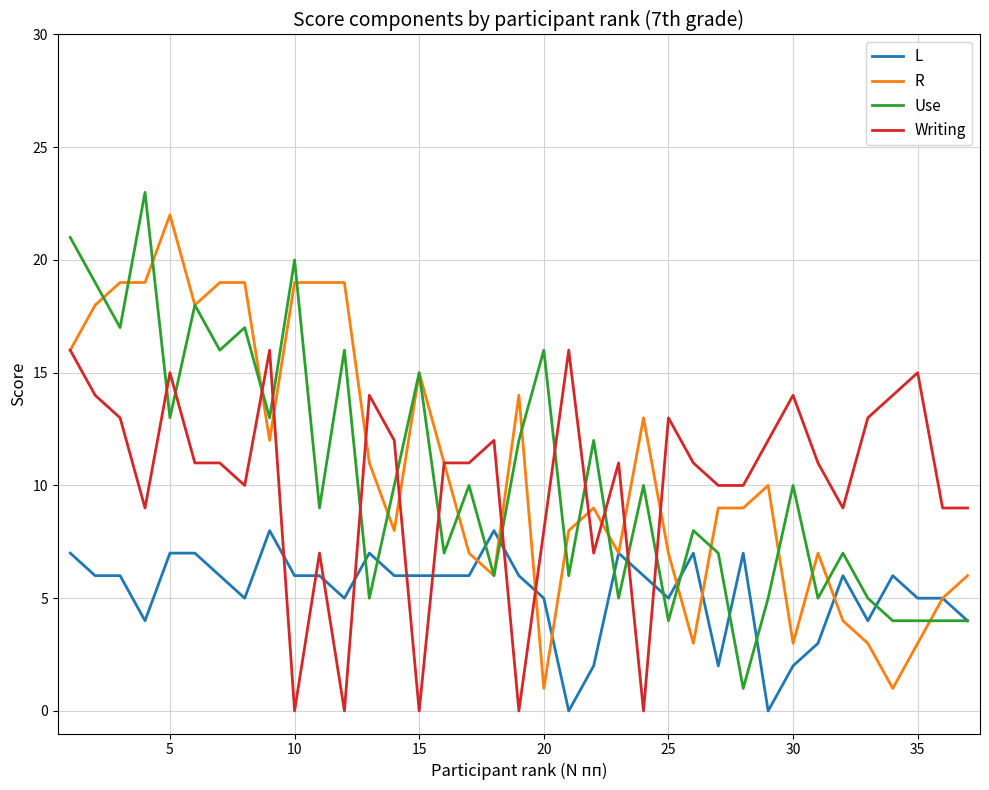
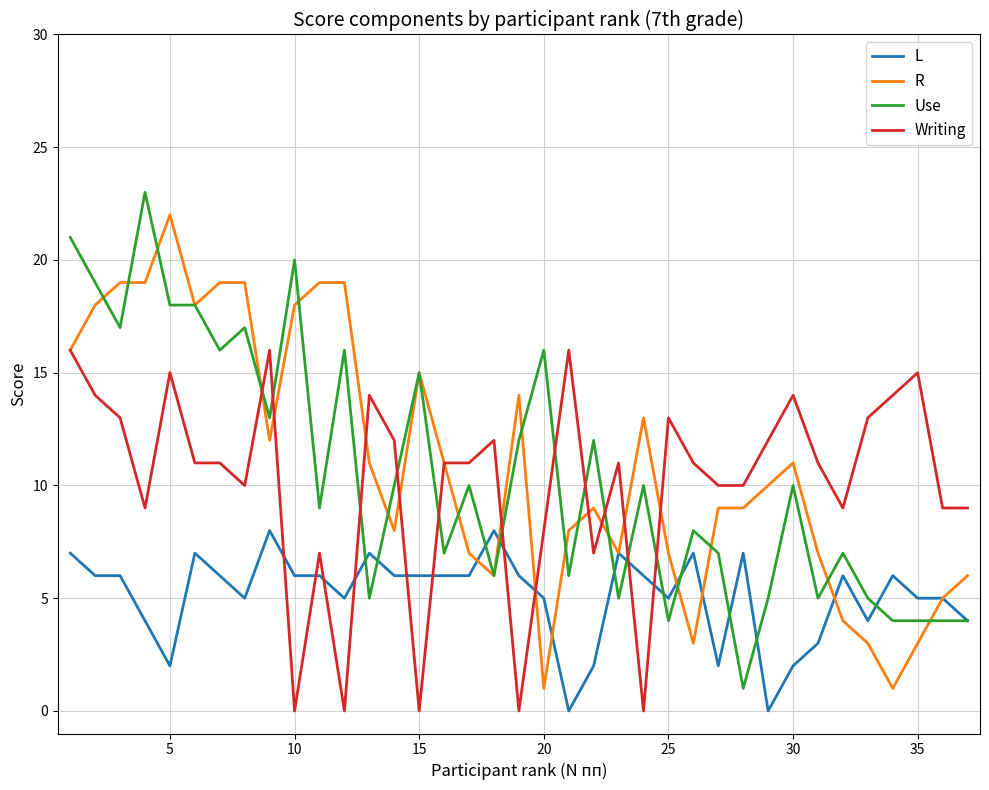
L, 5: 7 -> 2
Use, 5: 13 -> 18
R, 10: 19 -> 18
R, 30: 3 -> 11
